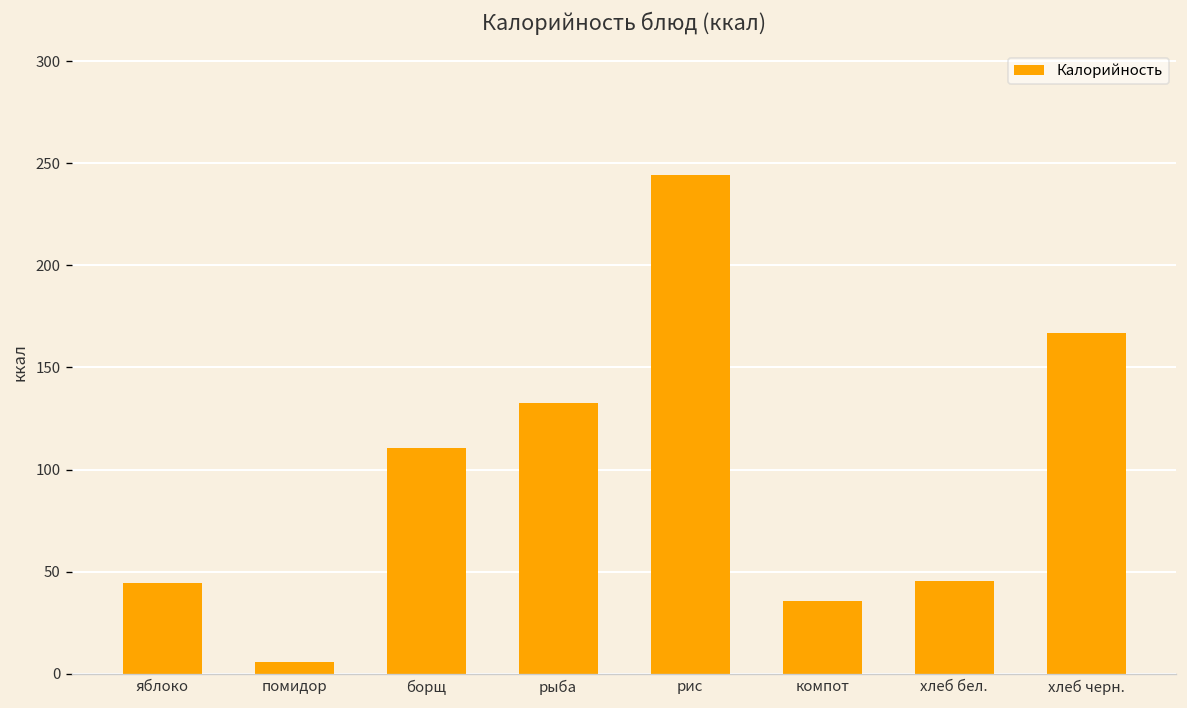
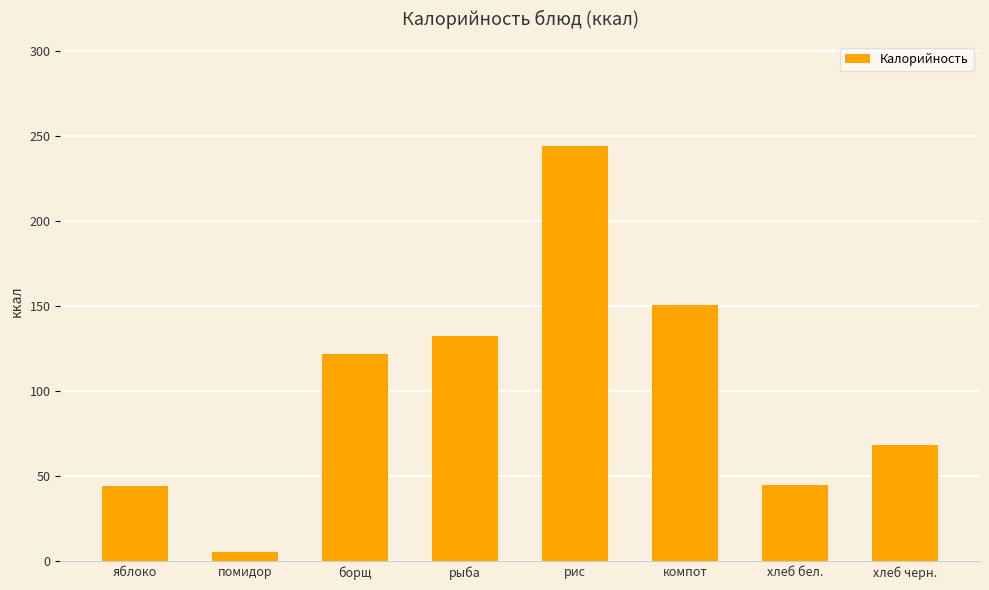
борщ: 110 -> 122
компот: 36 -> 151
хлеб черн.: 167 -> 68
